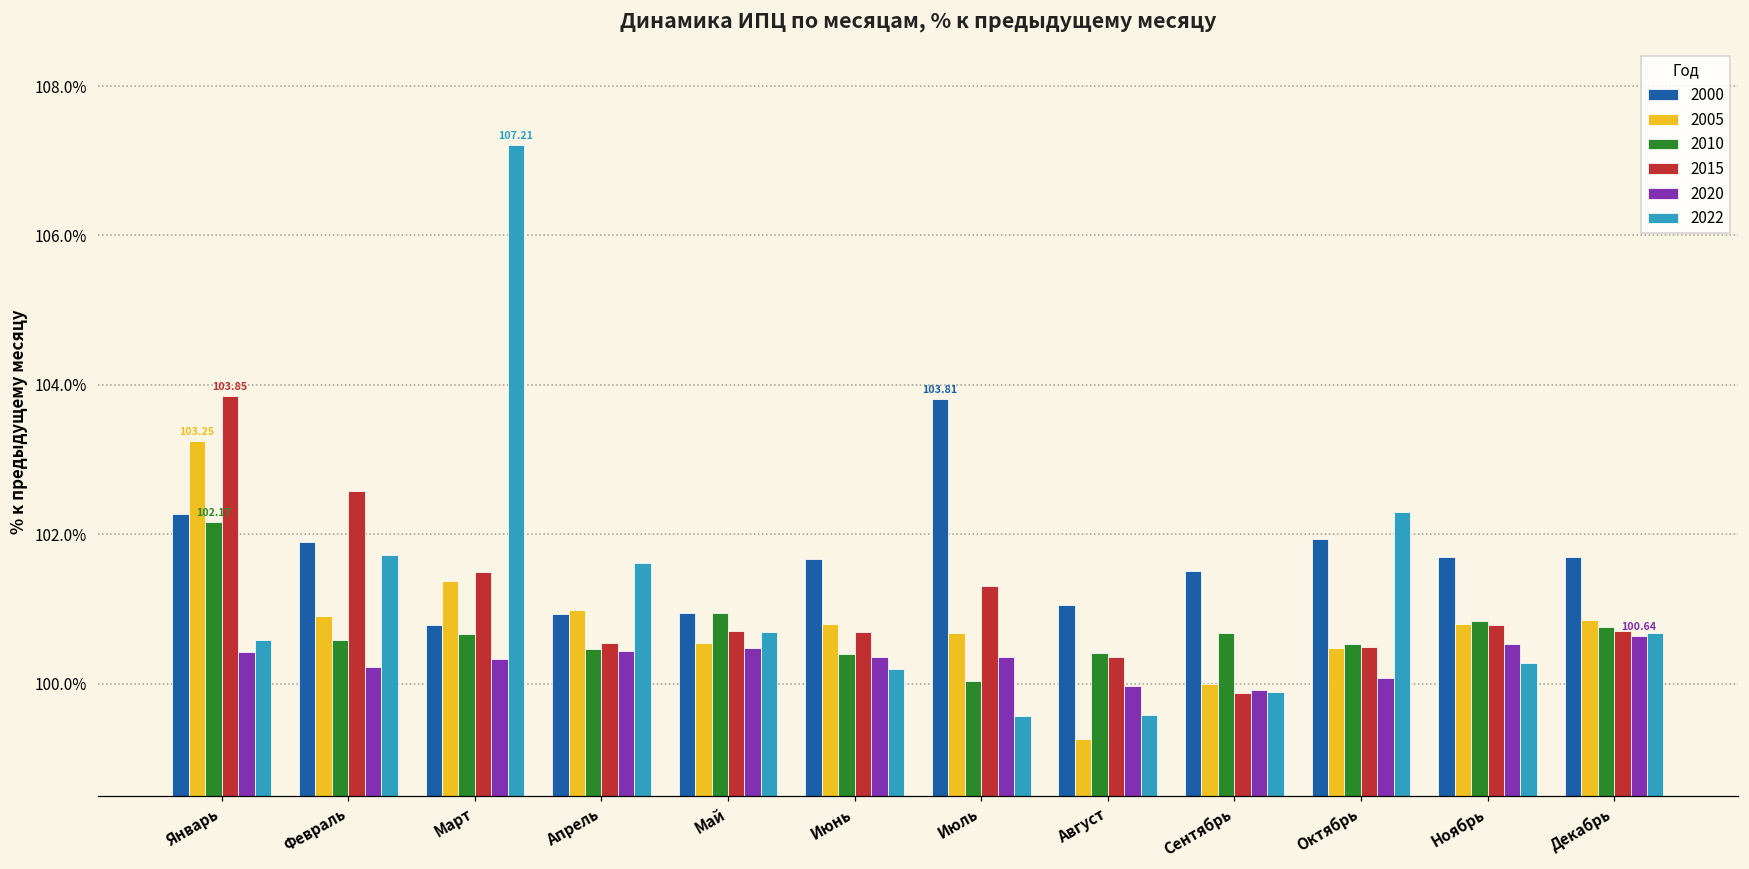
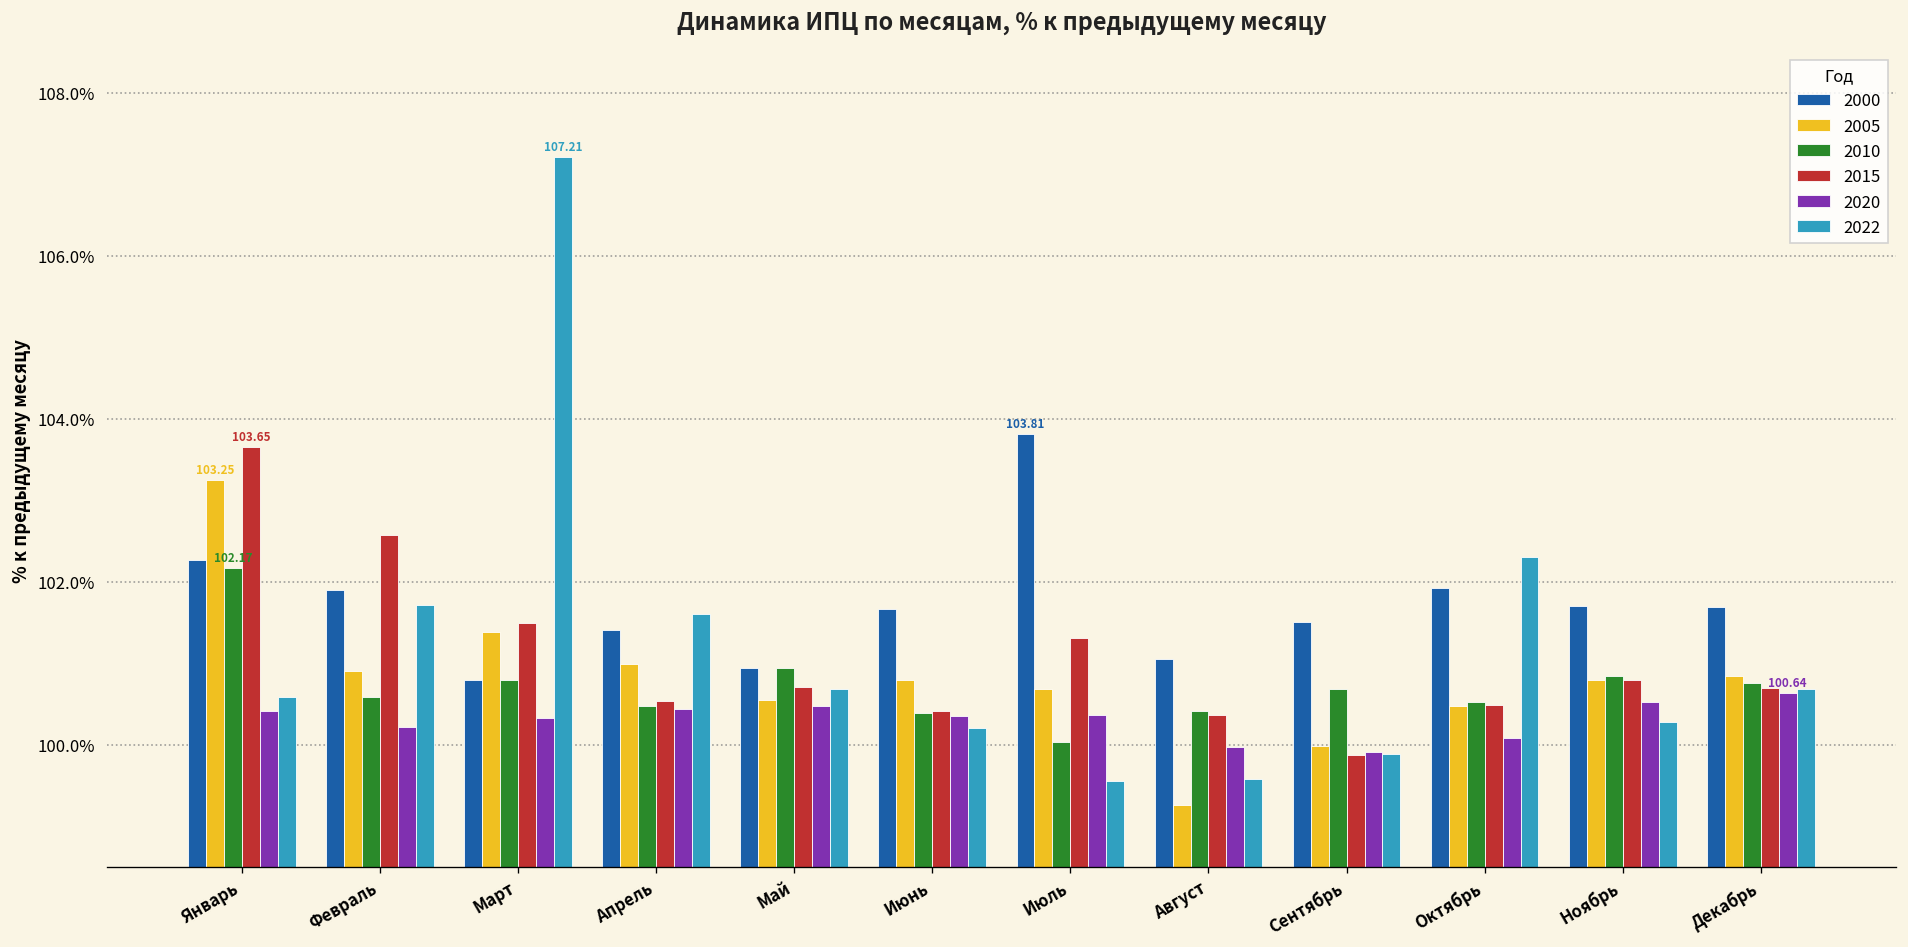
2015, Январь: 103.85 -> 103.65
2010, Март: 100.7% -> 100.8%
2000, Апрель: 100.9% -> 101.4%
2015, Июнь: 100.7% -> 100.4%
